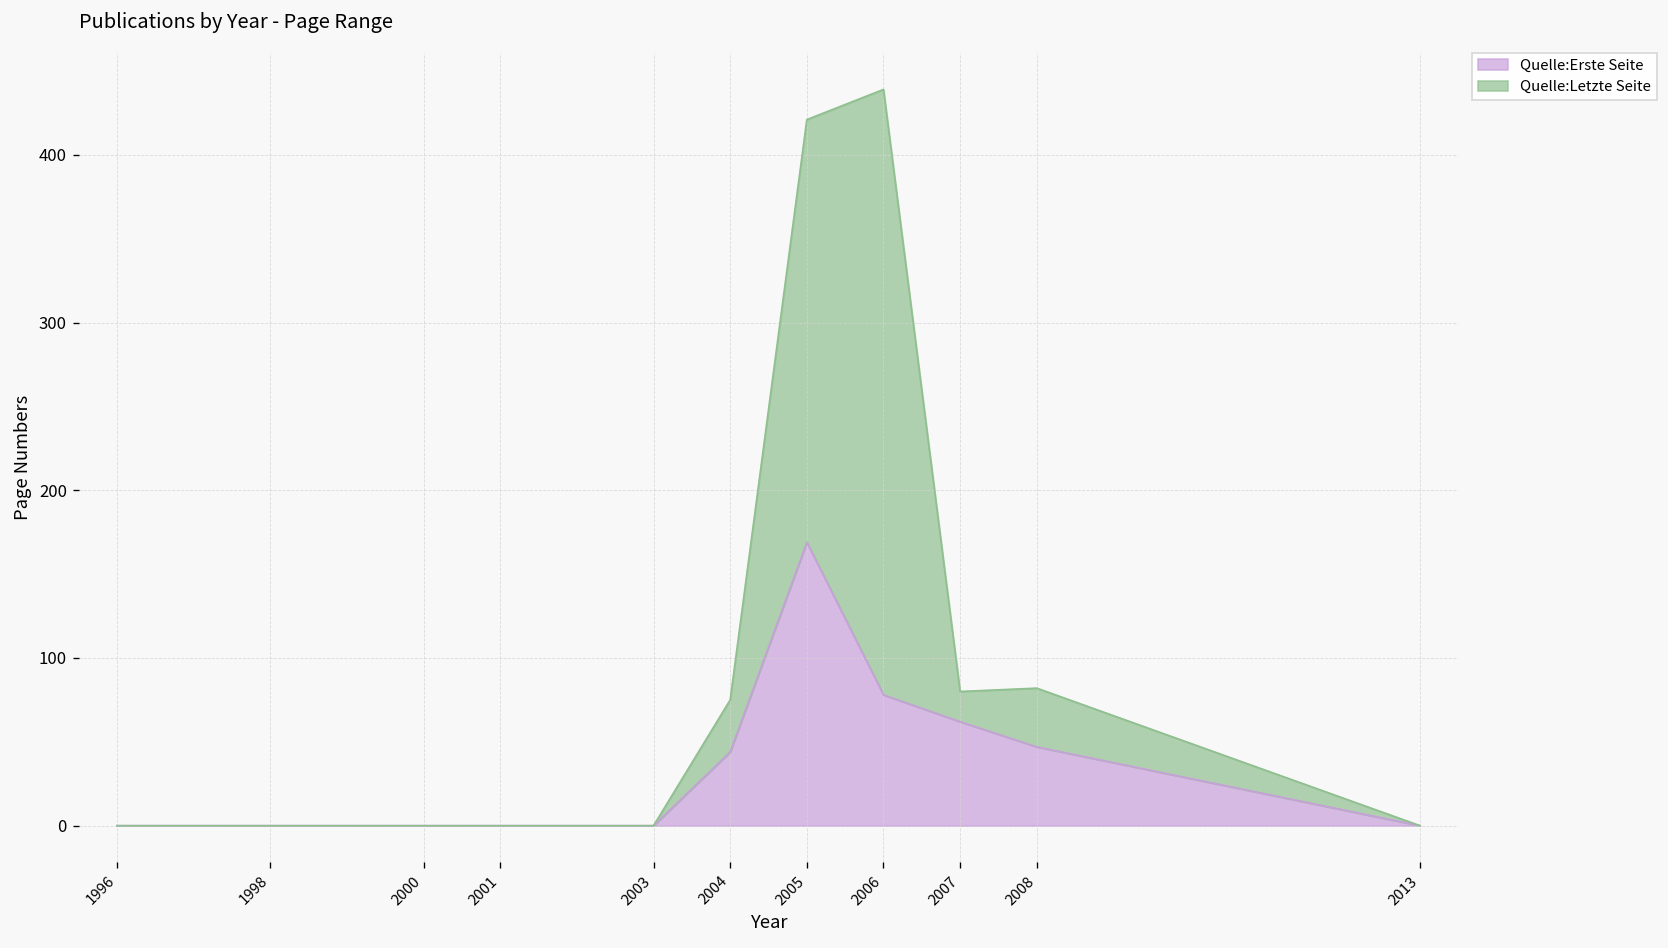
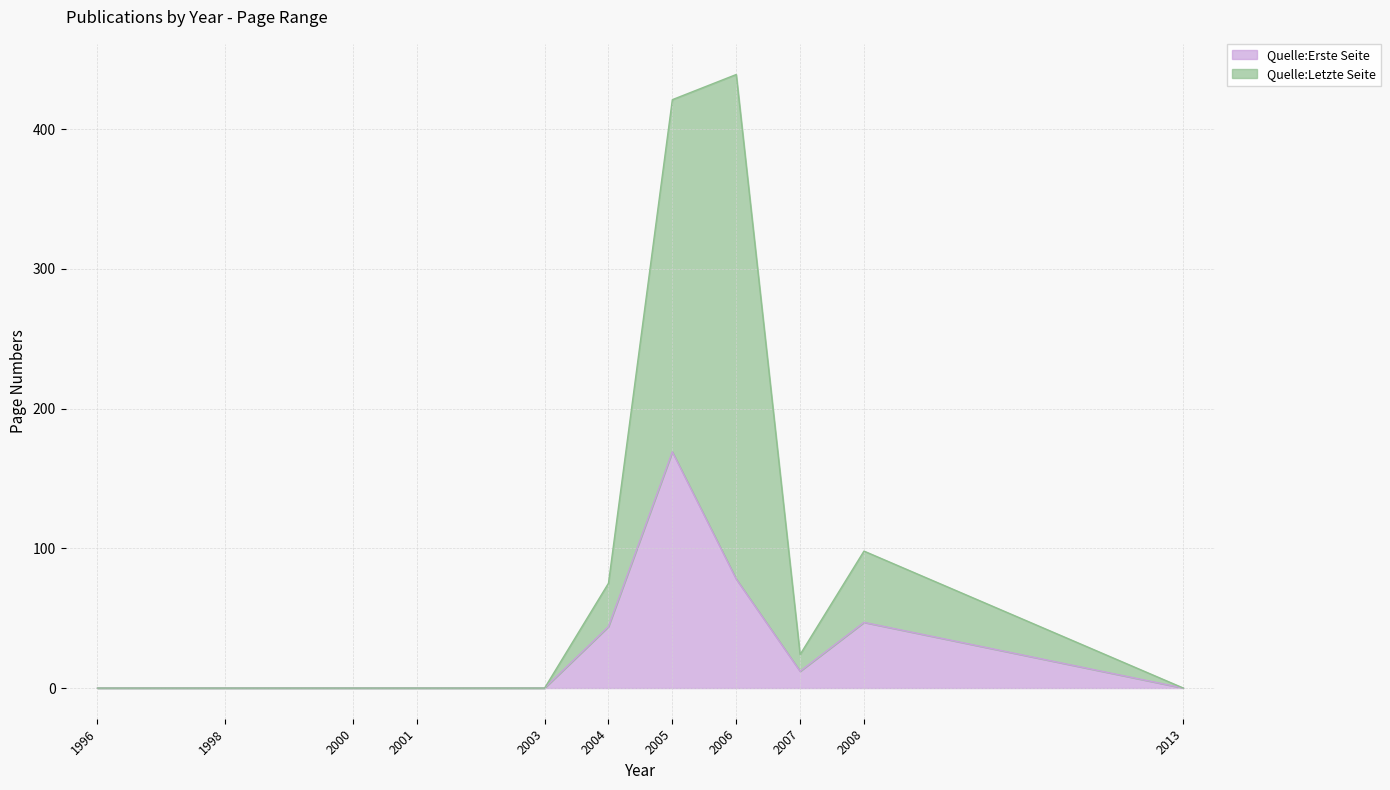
Quelle:Erste Seite, 2007: 62 -> 12
Quelle:Letzte Seite, 2007: 18 -> 12
Quelle:Letzte Seite, 2008: 35 -> 51
